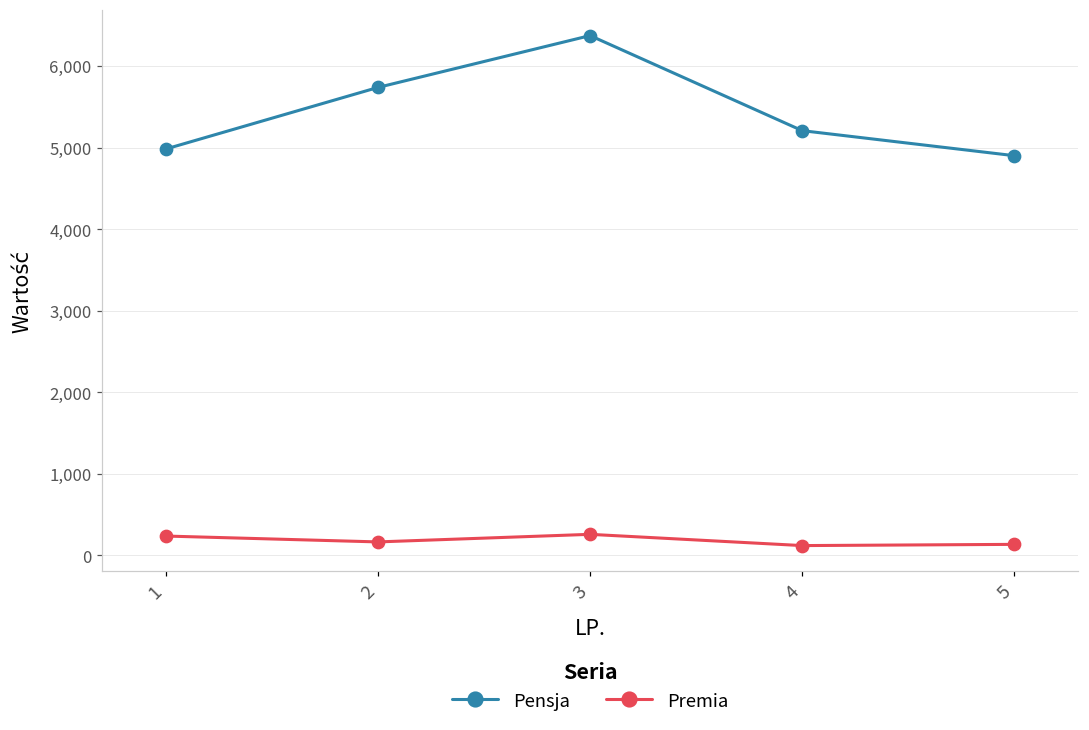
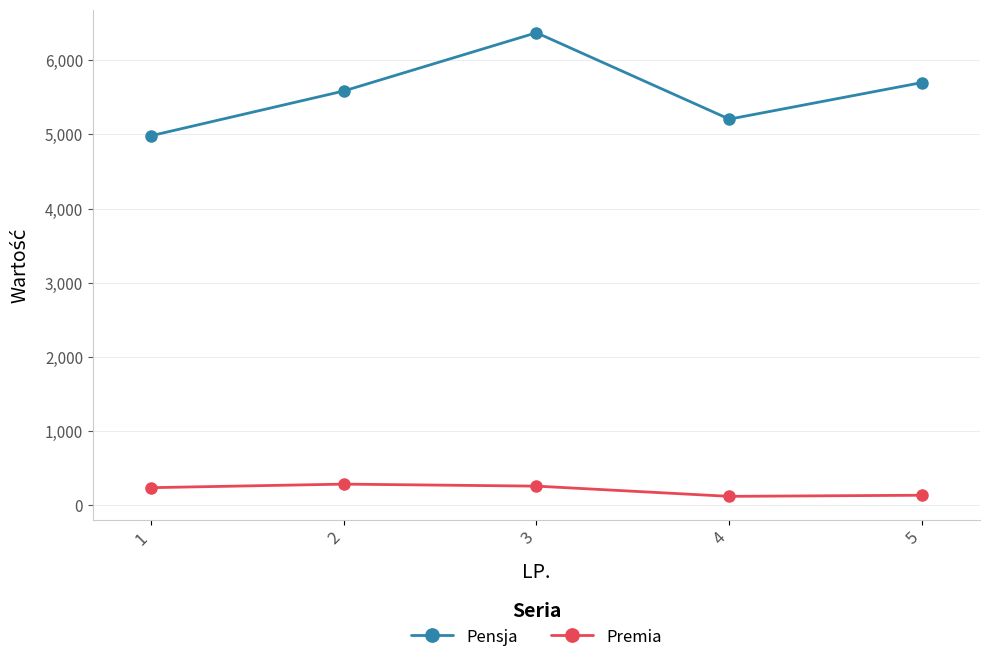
Pensja, 2: 5,700 -> 5,600
Premia, 2: 200 -> 300
Pensja, 5: 4,900 -> 5,700
